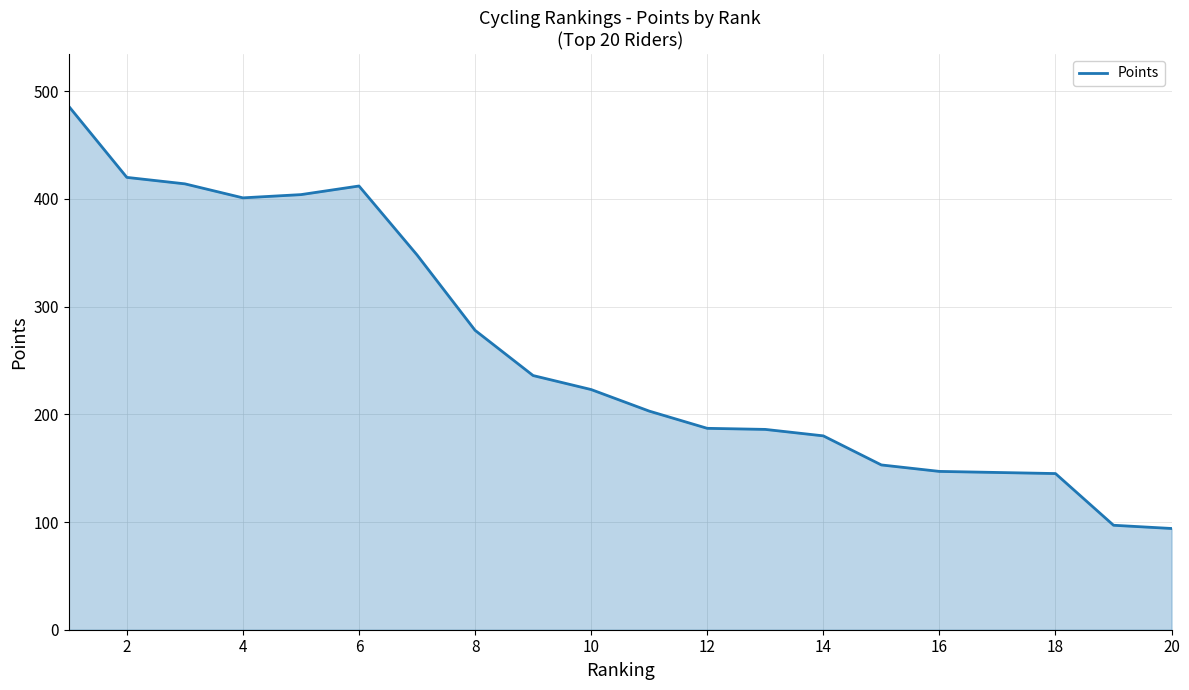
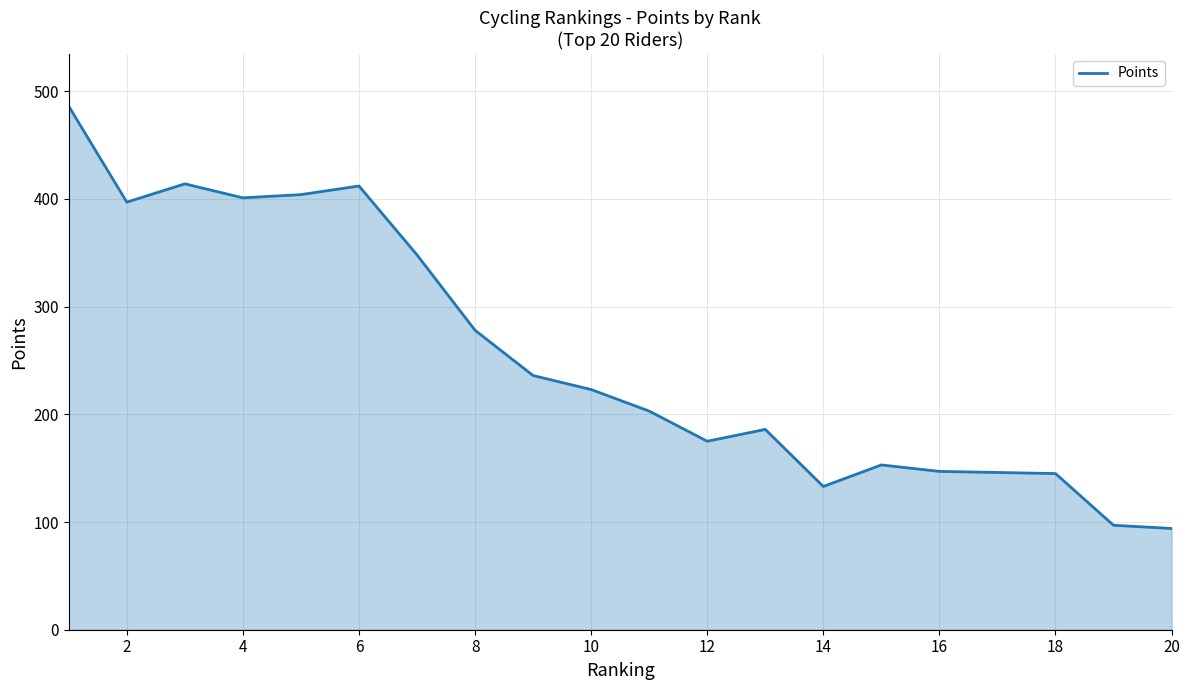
2: 420 -> 397
12: 187 -> 175
14: 180 -> 133
